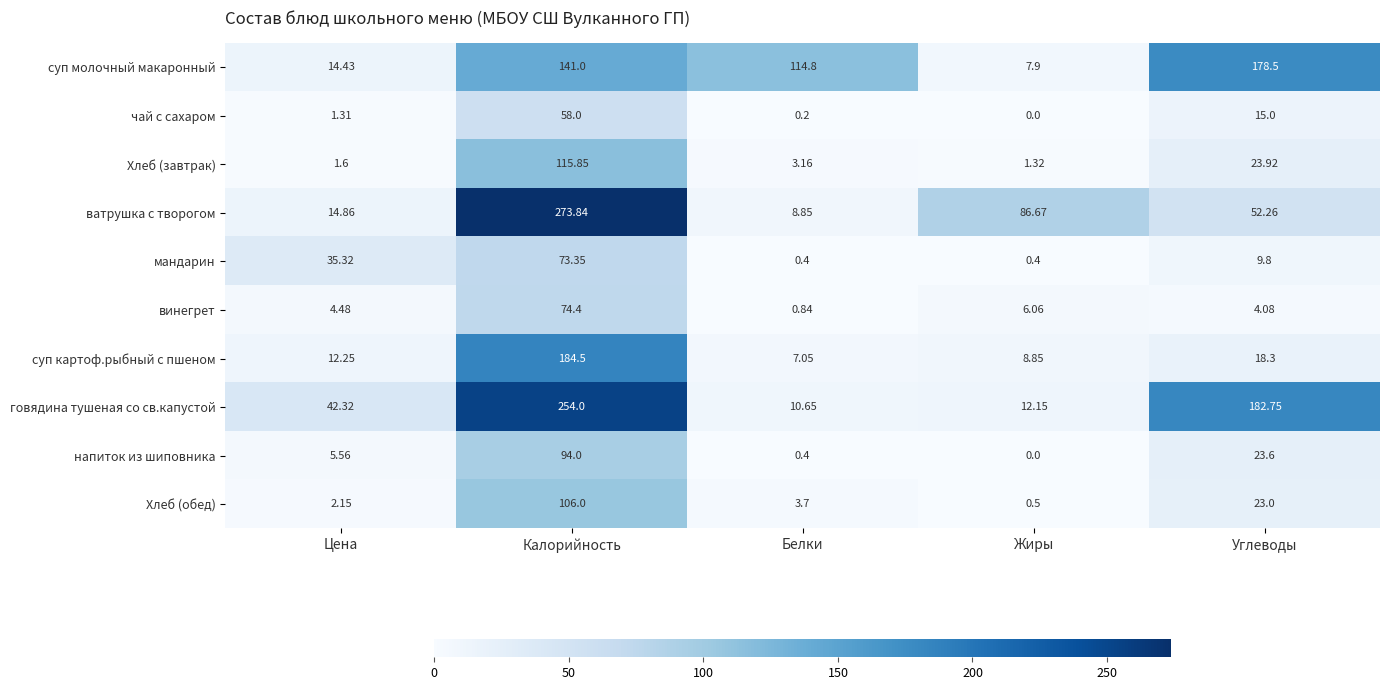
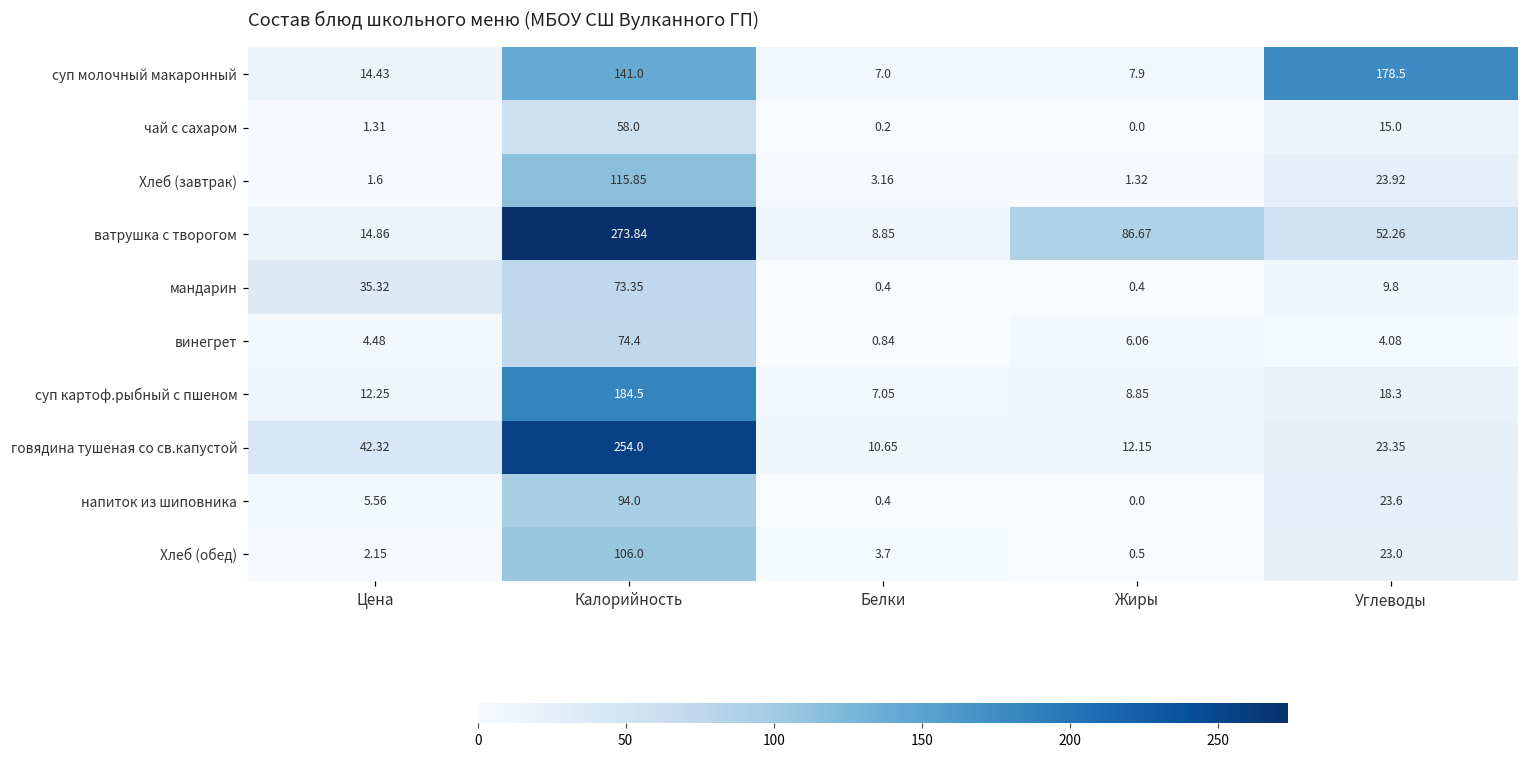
суп молочный макаронный, Белки: 114.8 -> 7.0
говядина тушеная со св.капустой, Углеводы: 182.75 -> 23.35
